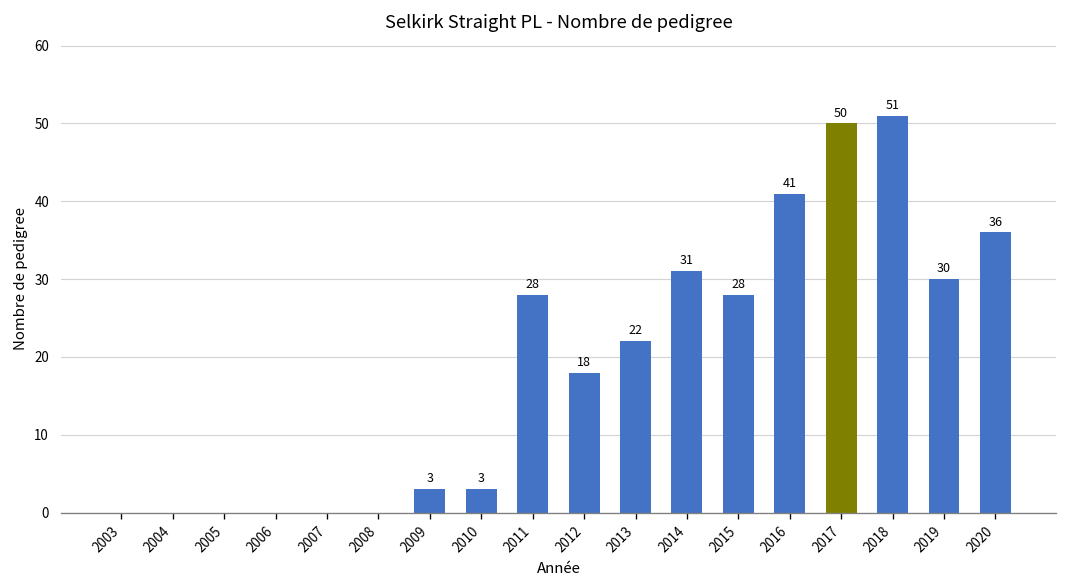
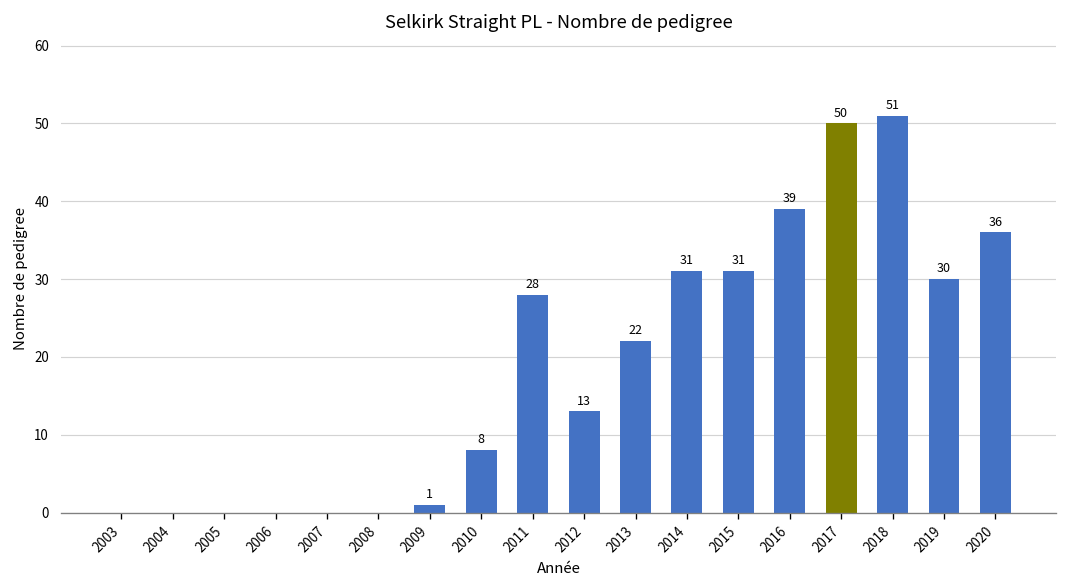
2009: 3 -> 1
2010: 3 -> 8
2012: 18 -> 13
2015: 28 -> 31
2016: 41 -> 39
